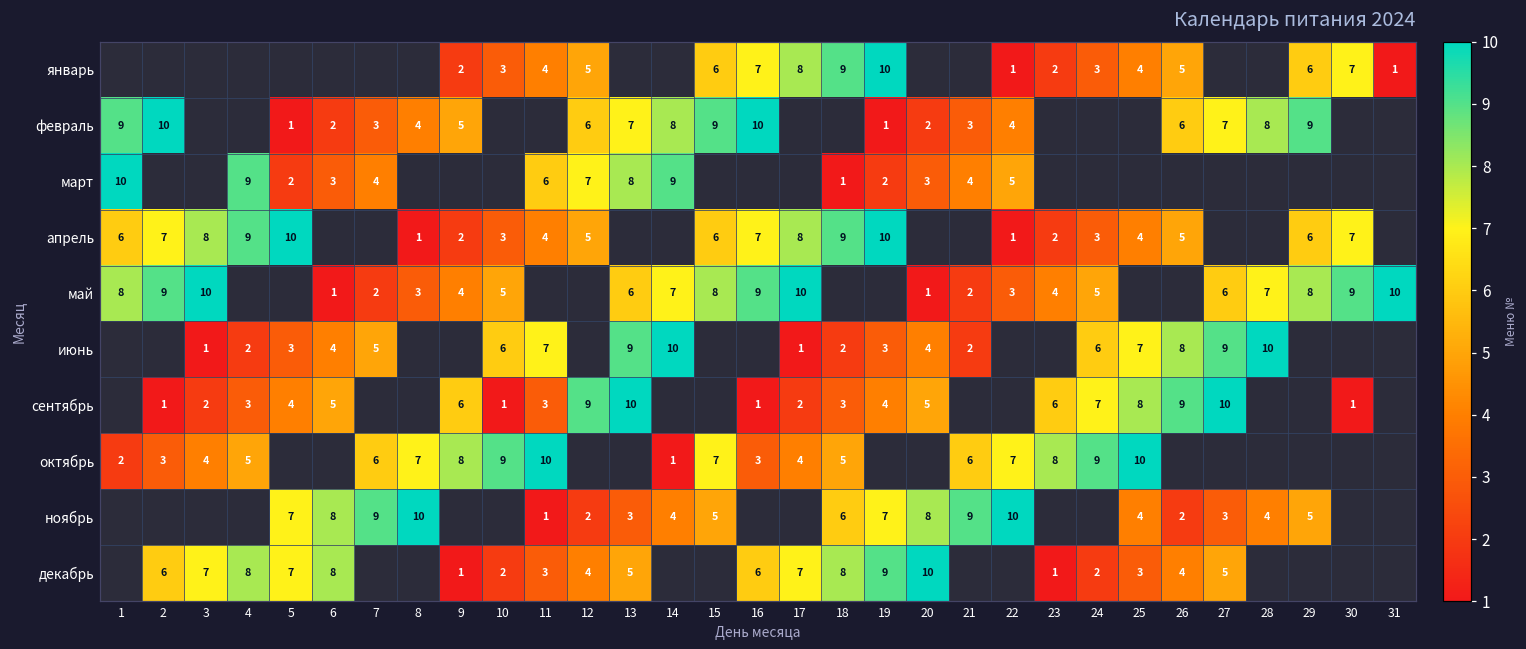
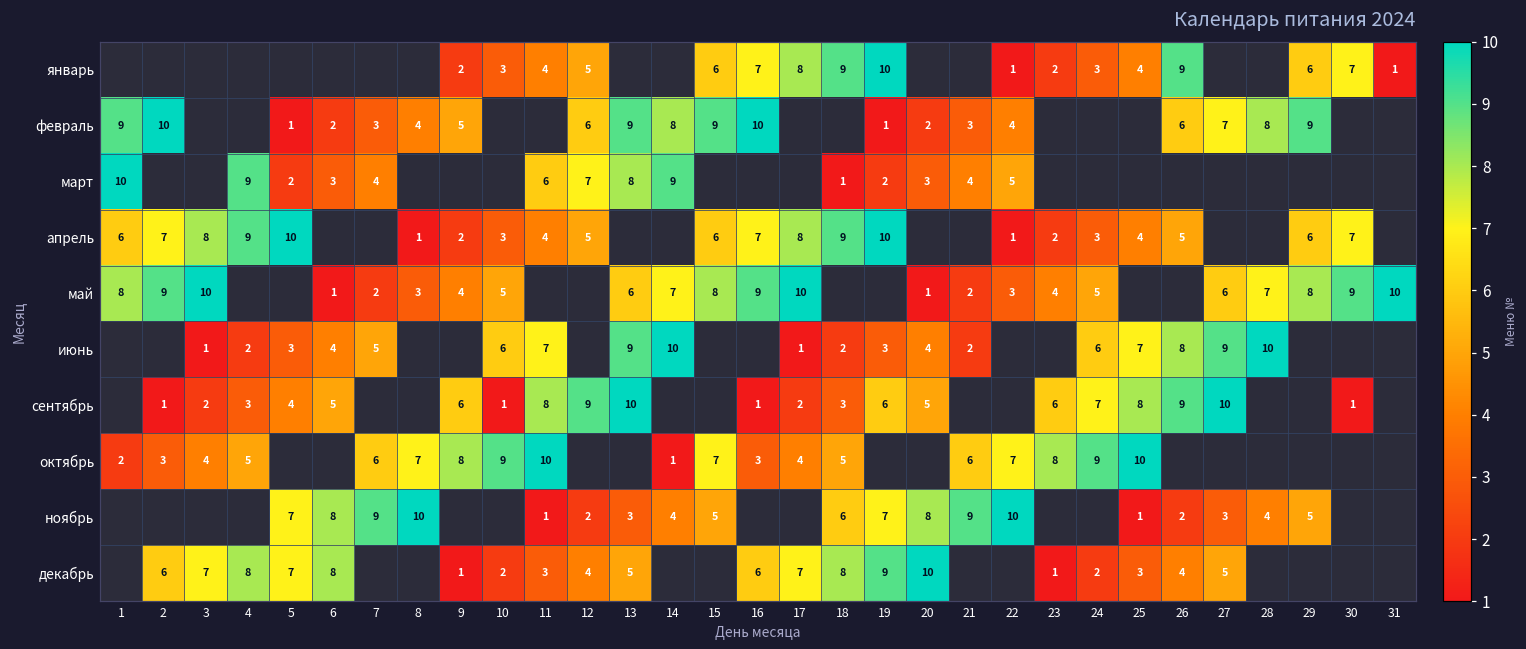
январь, 26: 5 -> 9
февраль, 13: 7 -> 9
сентябрь, 11: 3 -> 8
сентябрь, 19: 4 -> 6
ноябрь, 25: 4 -> 1
